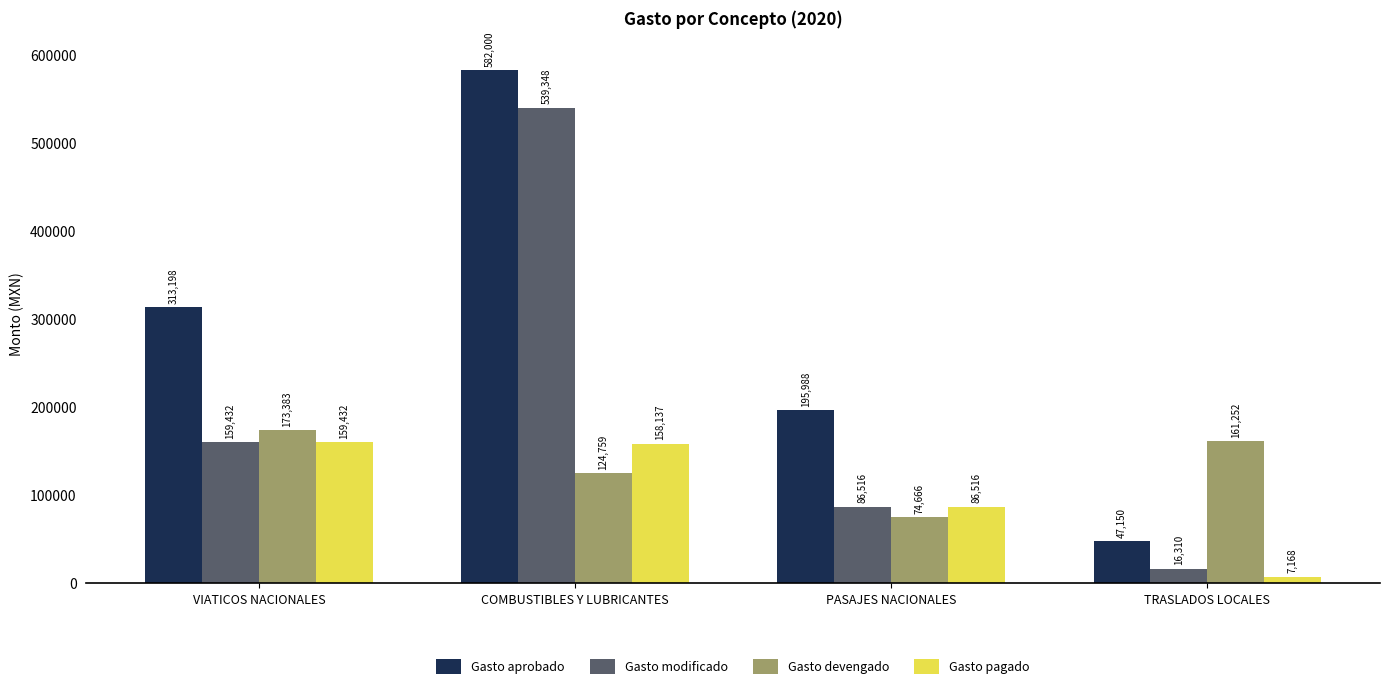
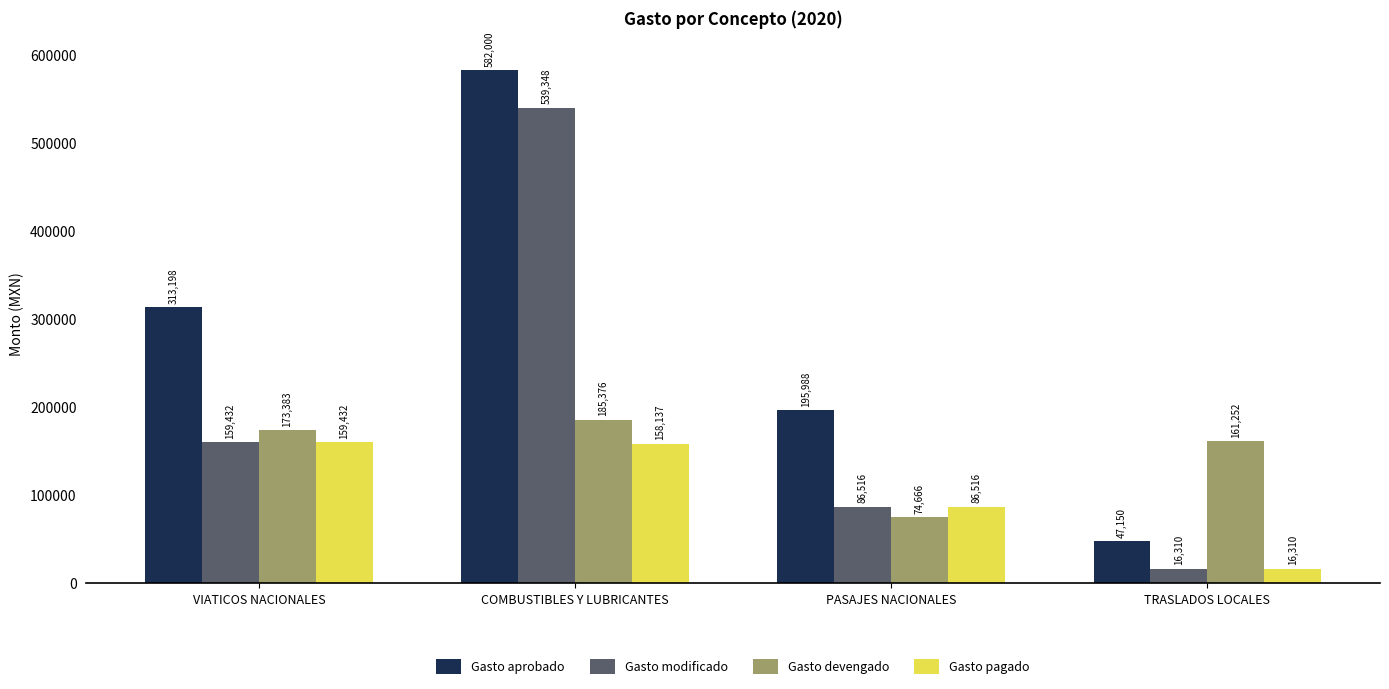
Gasto devengado, COMBUSTIBLES Y LUBRICANTES: 124,759 -> 185,376
Gasto pagado, TRASLADOS LOCALES: 7,168 -> 16,310
